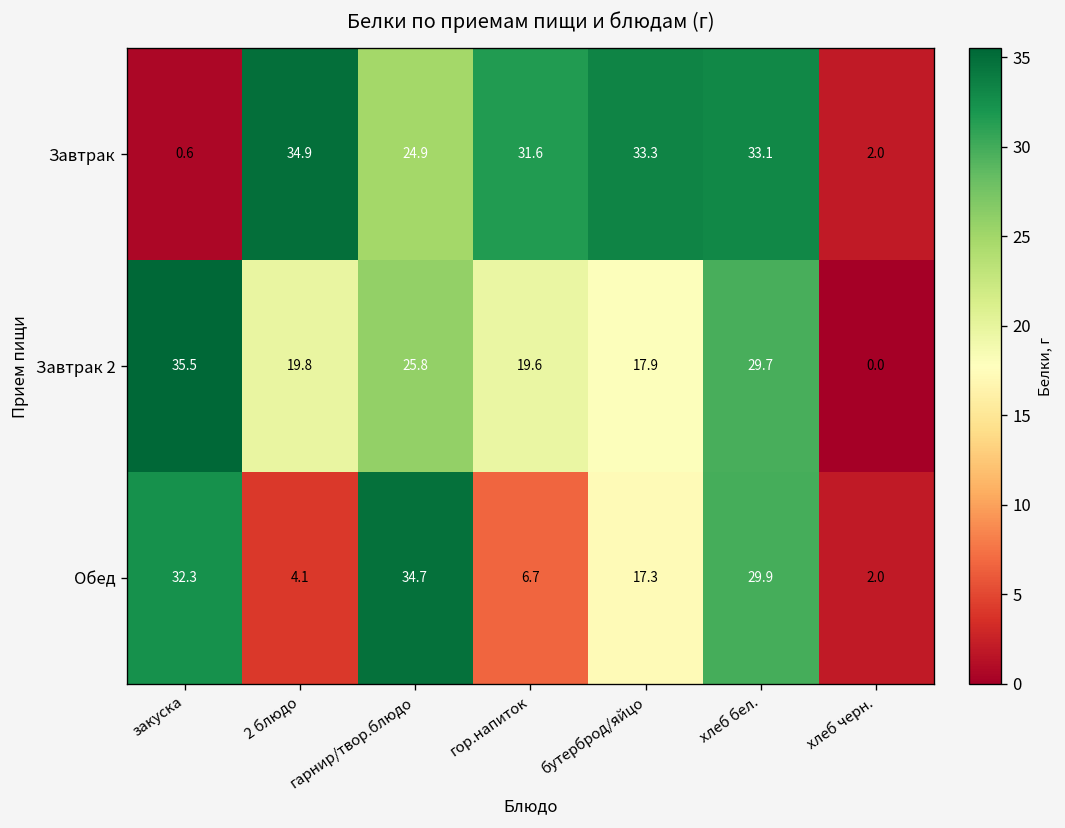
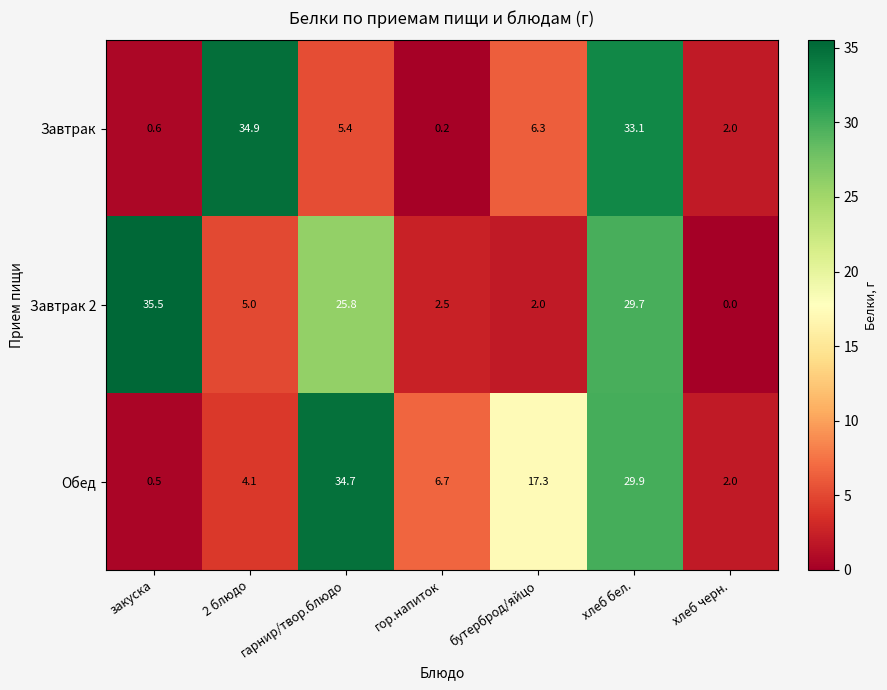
Завтрак, гарнир/твор.блюдо: 24.9 -> 5.4
Завтрак, гор.напиток: 31.6 -> 0.2
Завтрак, бутерброд/яйцо: 33.3 -> 6.3
Завтрак 2, 2 блюдо: 19.8 -> 5.0
Завтрак 2, гор.напиток: 19.6 -> 2.5
Завтрак 2, бутерброд/яйцо: 17.9 -> 2.0
Обед, закуска: 32.3 -> 0.5
